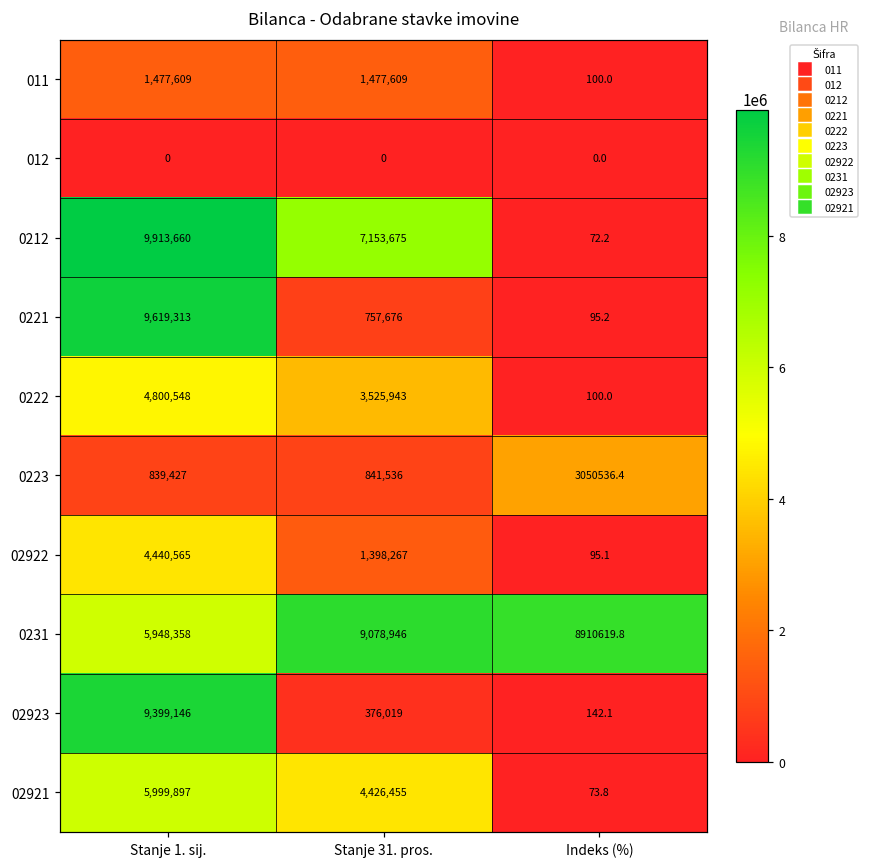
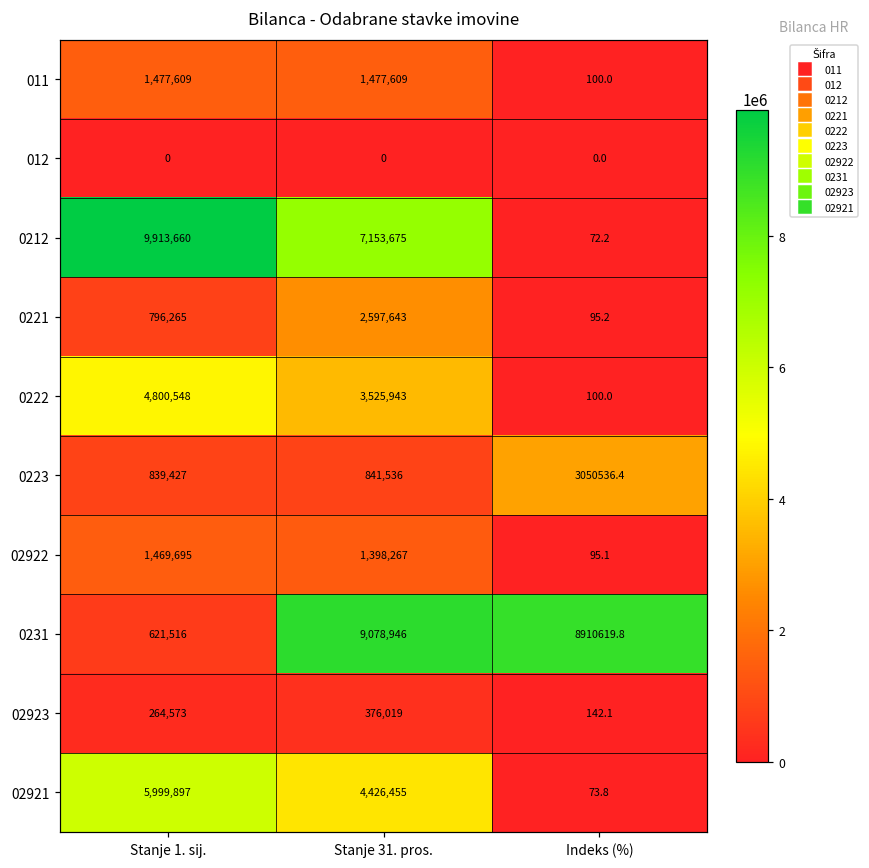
0221, Stanje 1. sij.: 9,619,313 -> 796,265
0221, Stanje 31. pros.: 757,676 -> 2,597,643
02922, Stanje 1. sij.: 4,440,565 -> 1,469,695
0231, Stanje 1. sij.: 5,948,358 -> 621,516
02923, Stanje 1. sij.: 9,399,146 -> 264,573
